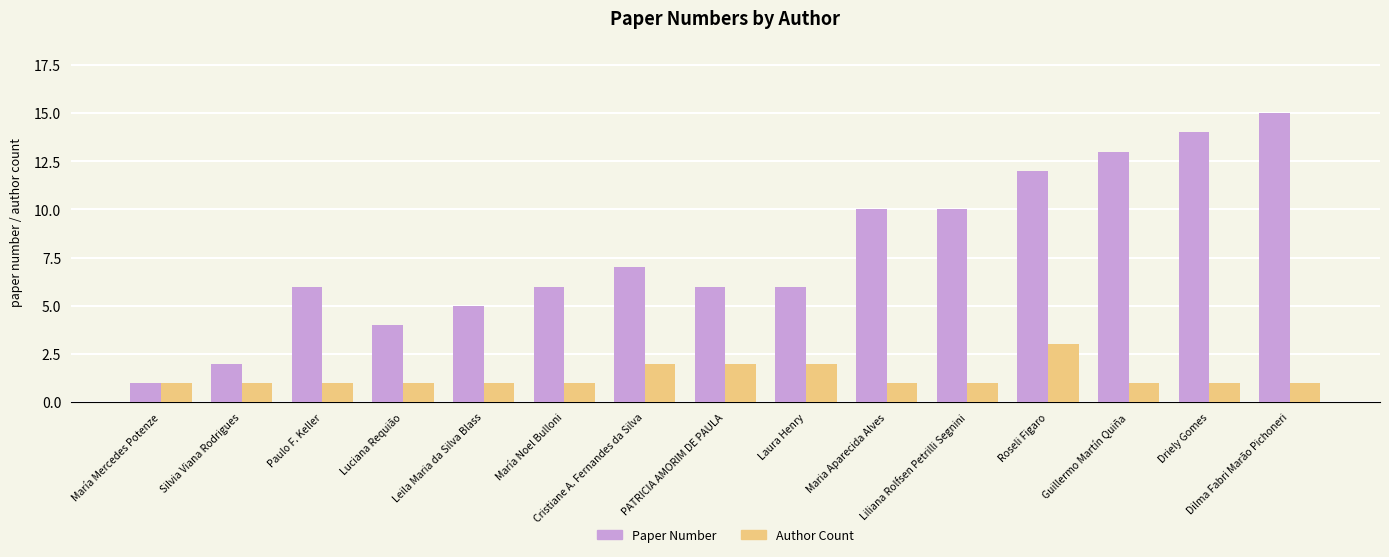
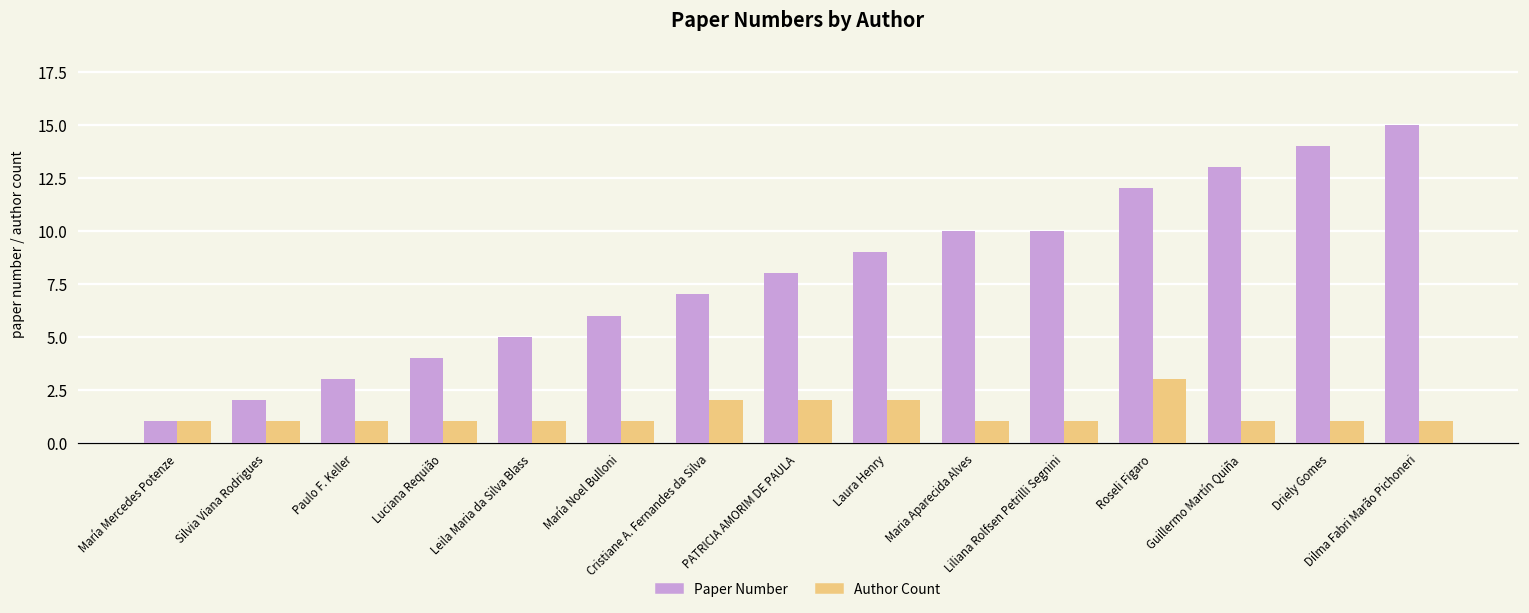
Paper Number, Paulo F. Keller: 6 -> 3
Paper Number, PATRICIA AMORIM DE PAULA: 6 -> 8
Paper Number, Laura Henry: 6 -> 9
